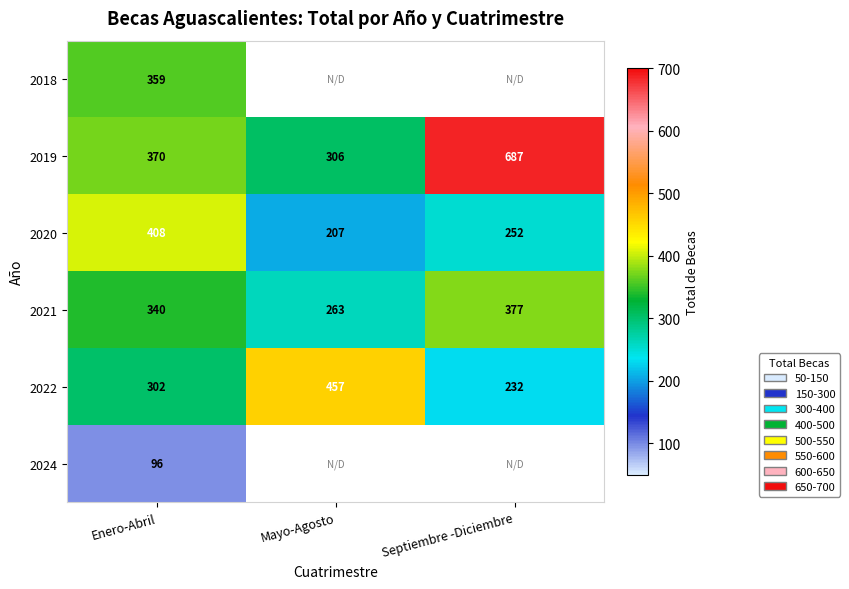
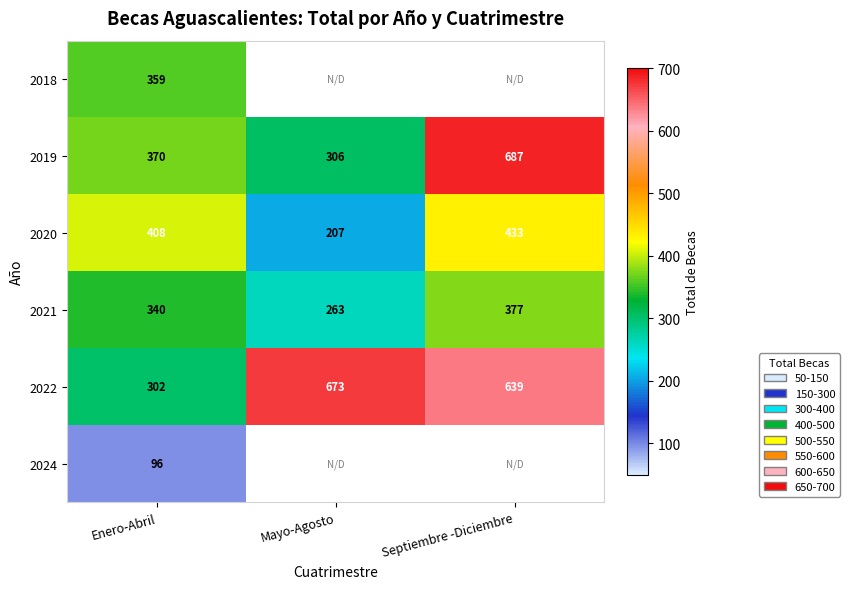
2020, Septiembre -Diciembre: 252 -> 433
2022, Mayo-Agosto: 457 -> 673
2022, Septiembre -Diciembre: 232 -> 639
